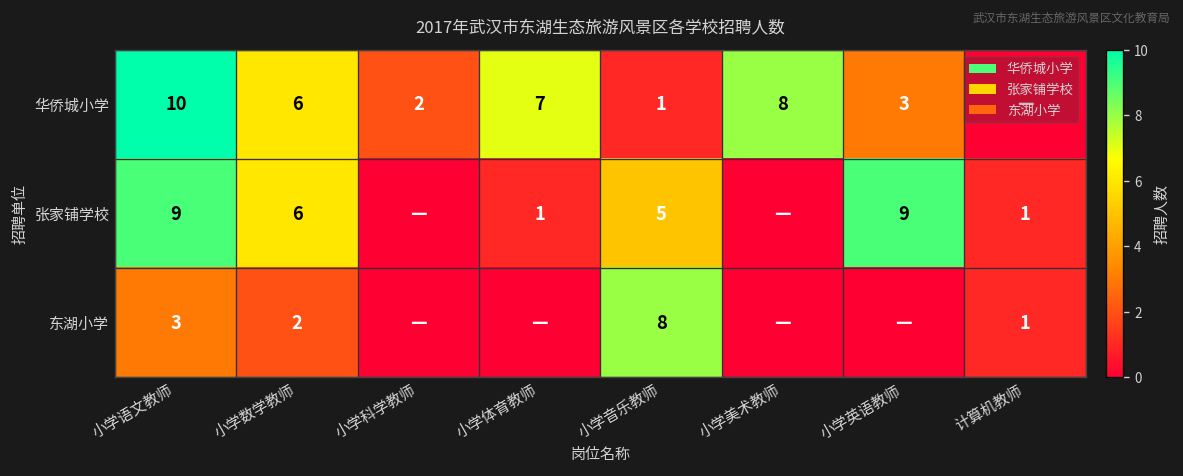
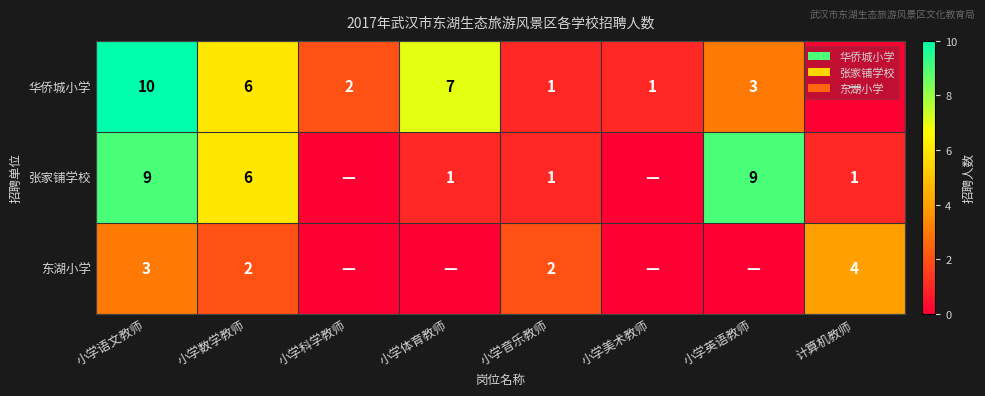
华侨城小学, 小学美术教师: 8 -> 1
张家铺学校, 小学音乐教师: 5 -> 1
东湖小学, 小学音乐教师: 8 -> 2
东湖小学, 计算机教师: 1 -> 4
